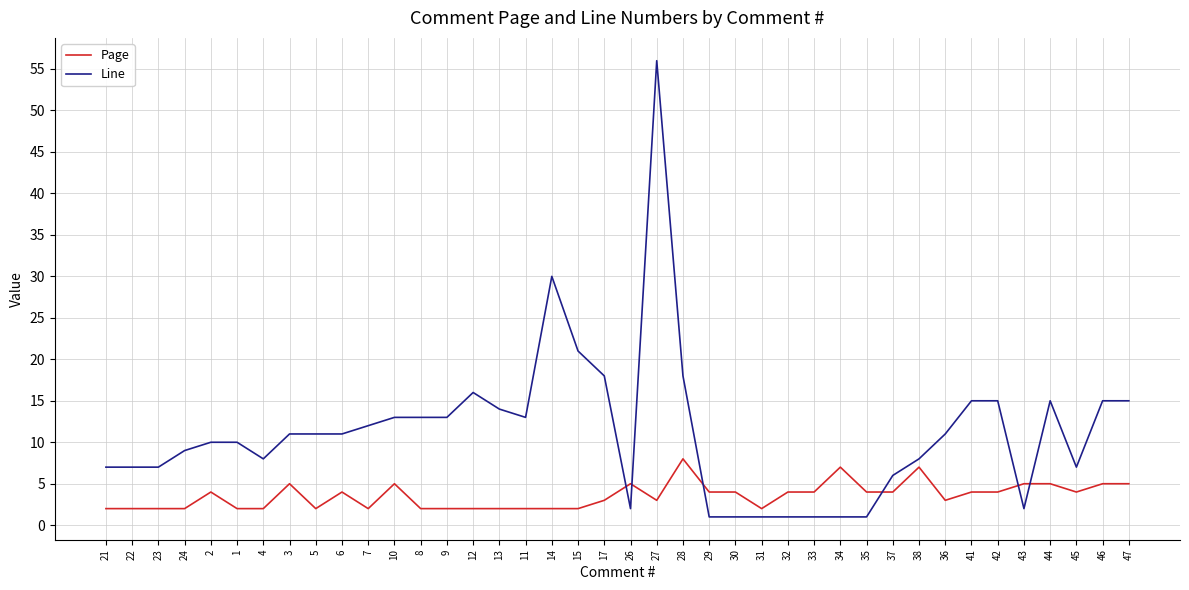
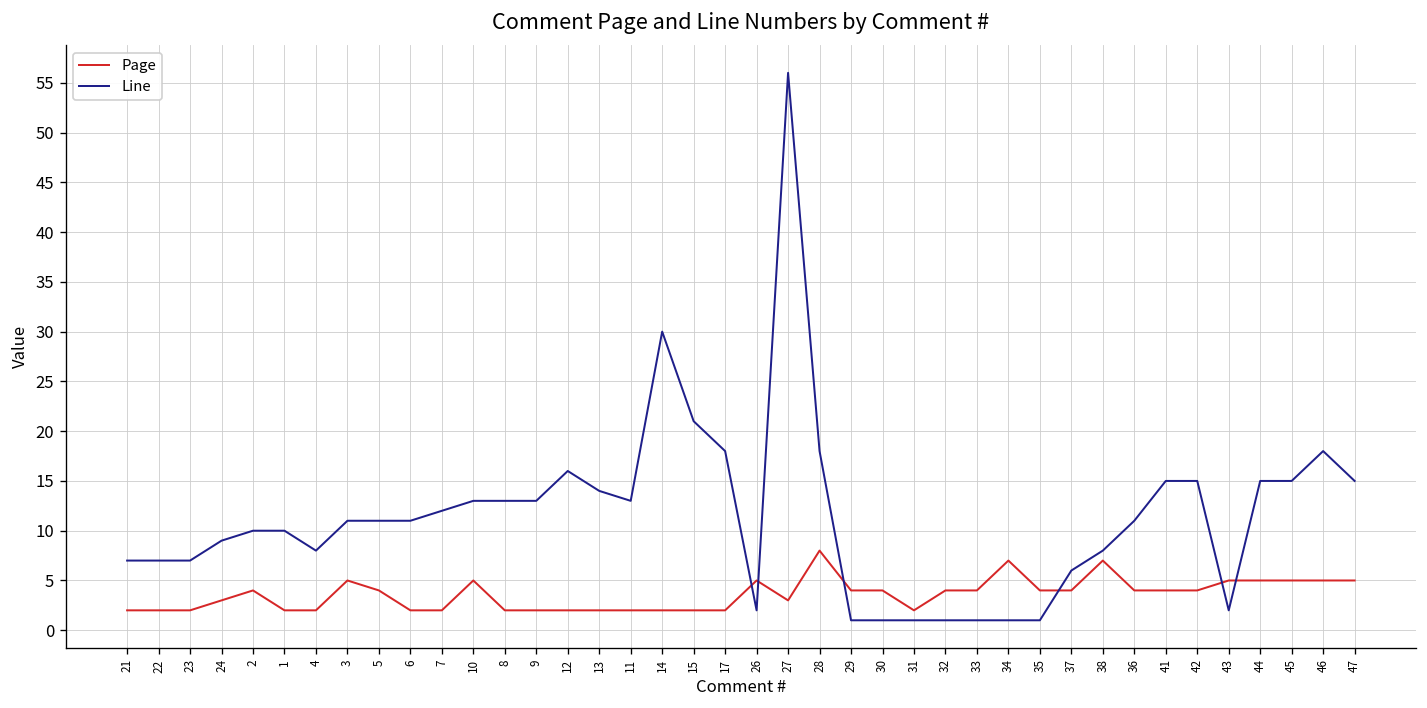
Page, 24: 2 -> 3
Page, 5: 2 -> 4
Page, 6: 4 -> 2
Page, 17: 3 -> 2
Page, 36: 3 -> 4
Page, 45: 4 -> 5
Line, 45: 7 -> 15
Line, 46: 15 -> 18
